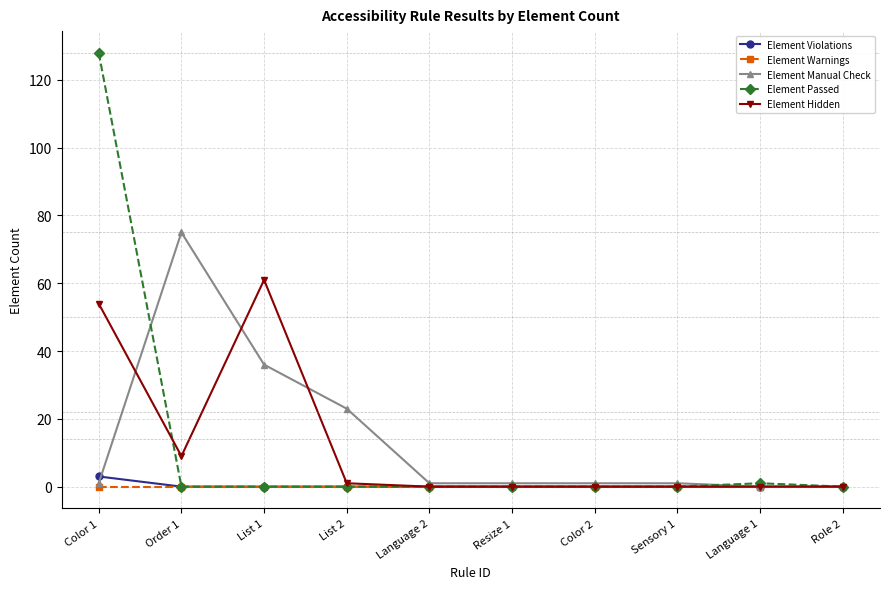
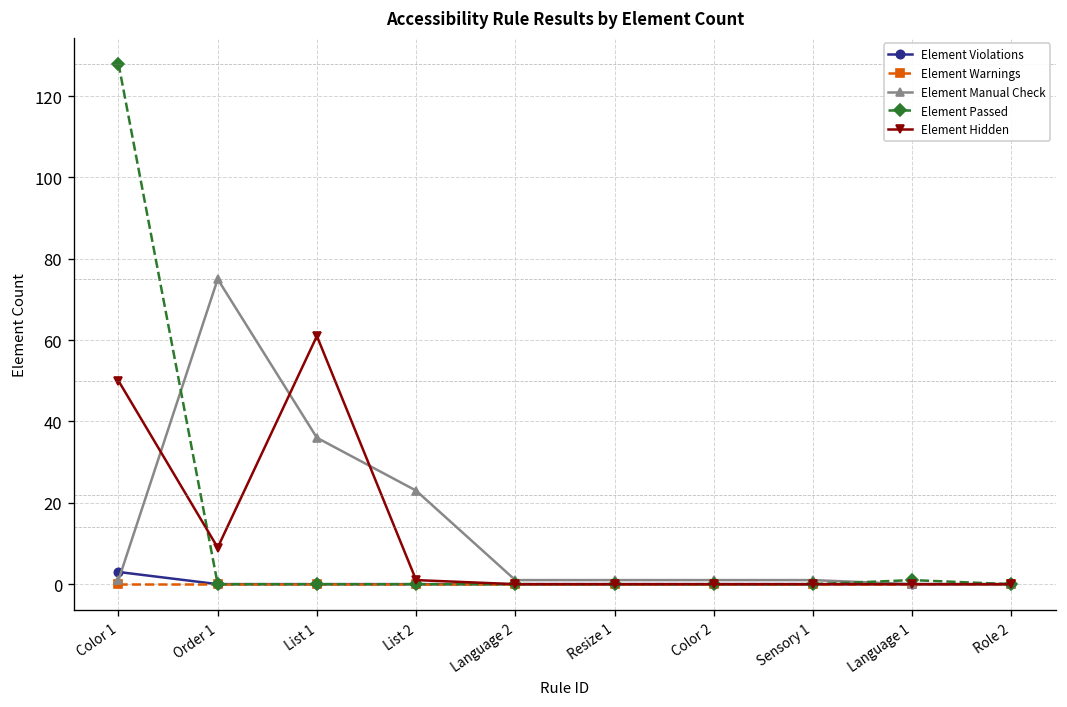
Element Hidden, Color 1: 54 -> 50
